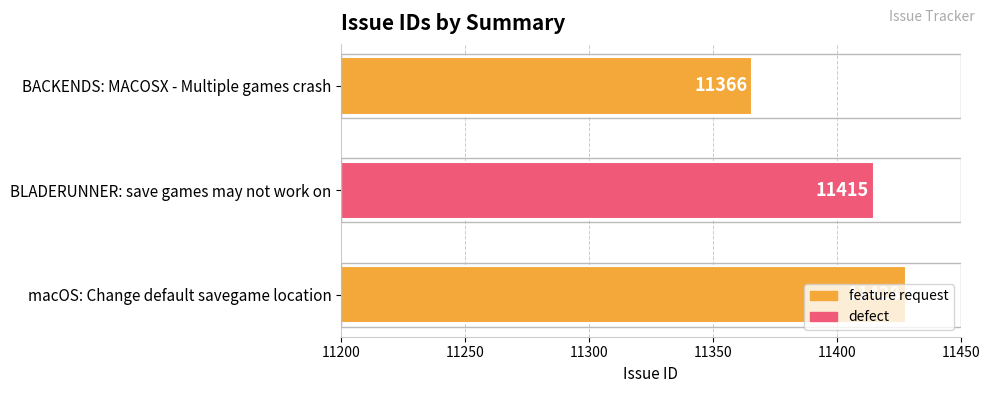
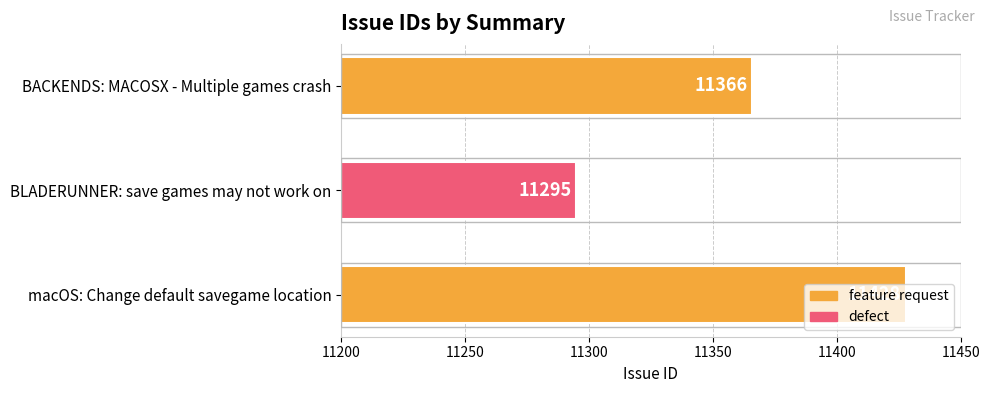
BLADERUNNER: save games may not work on: 11415 -> 11295
